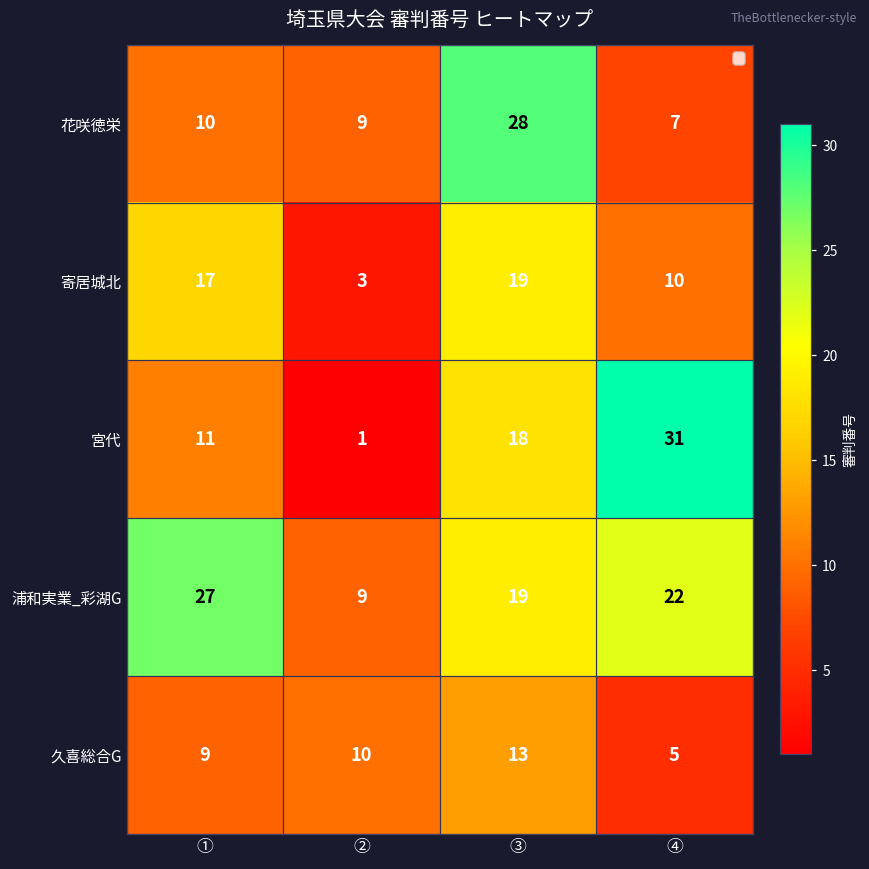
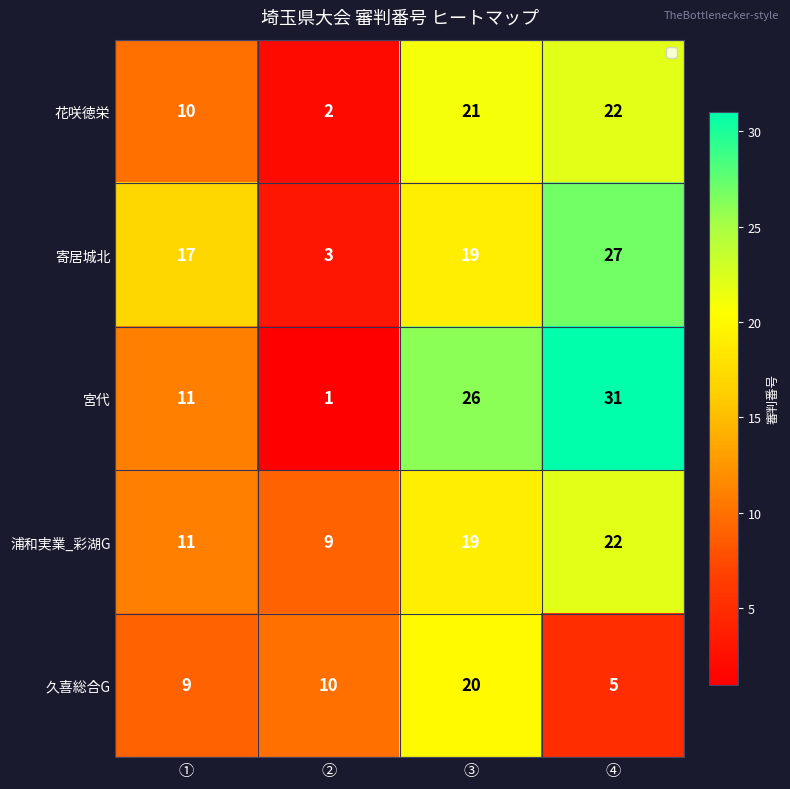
花咲徳栄, ②: 9 -> 2
花咲徳栄, ③: 28 -> 21
花咲徳栄, ④: 7 -> 22
寄居城北, ④: 10 -> 27
宮代, ③: 18 -> 26
浦和実業_彩湖G, ①: 27 -> 11
久喜総合G, ③: 13 -> 20
